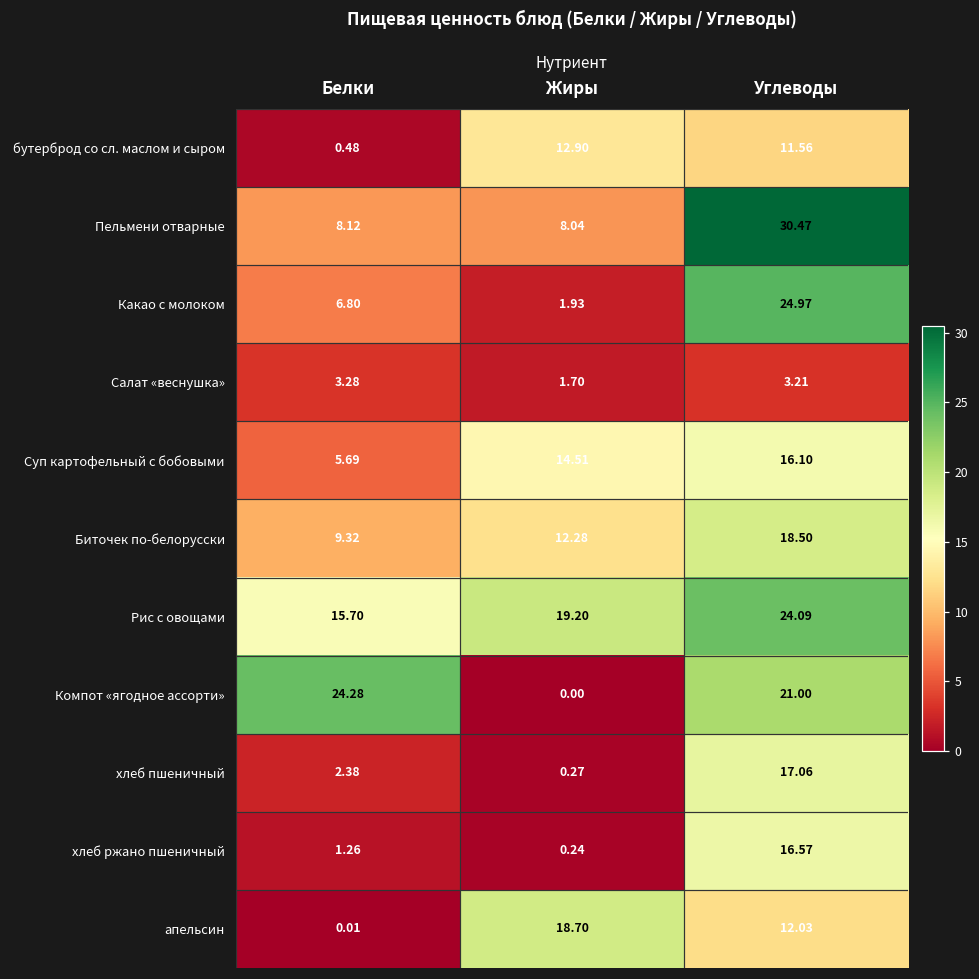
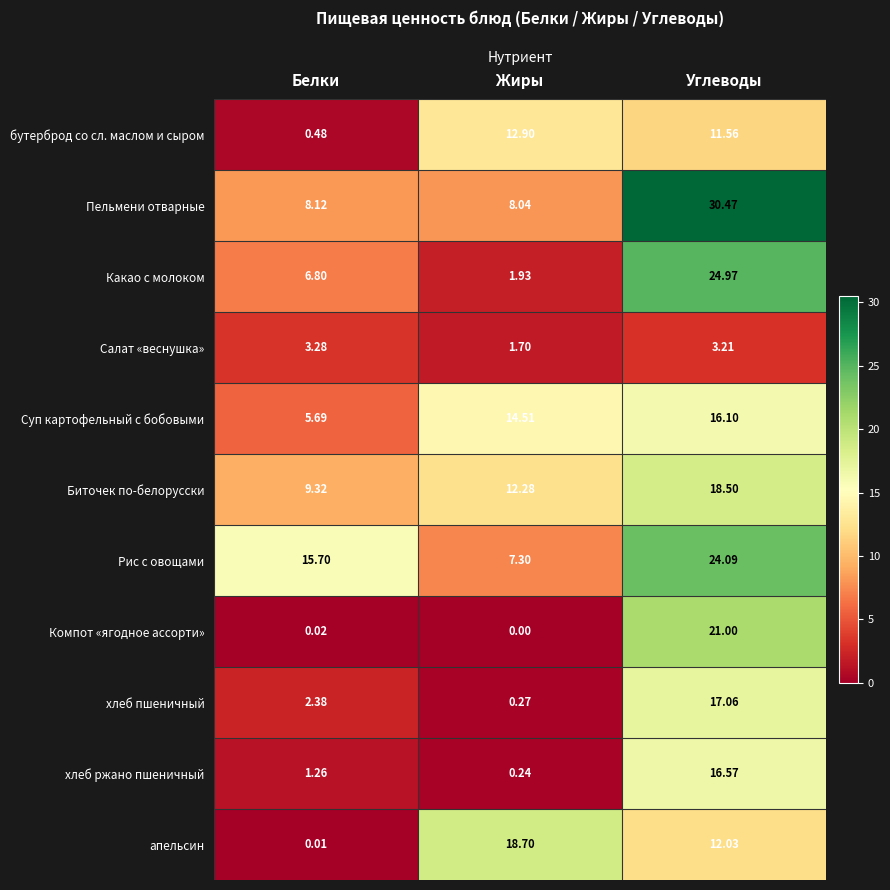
Рис с овощами, Жиры: 19.20 -> 7.30
Компот «ягодное ассорти», Белки: 24.28 -> 0.02
